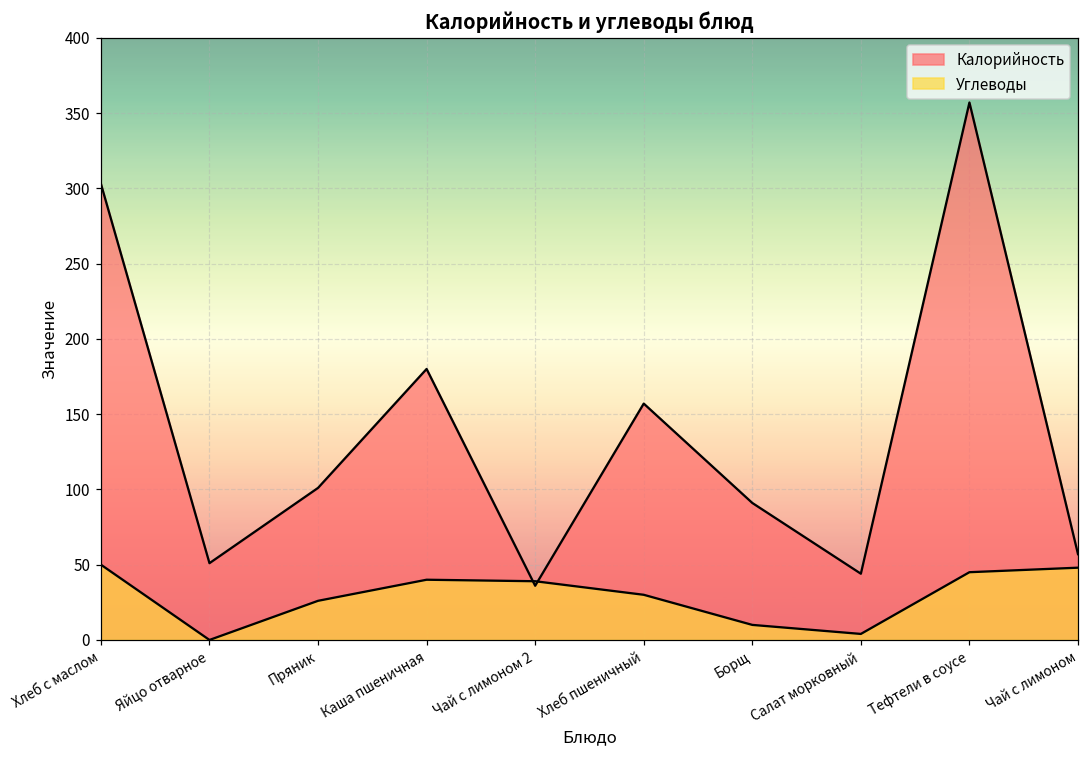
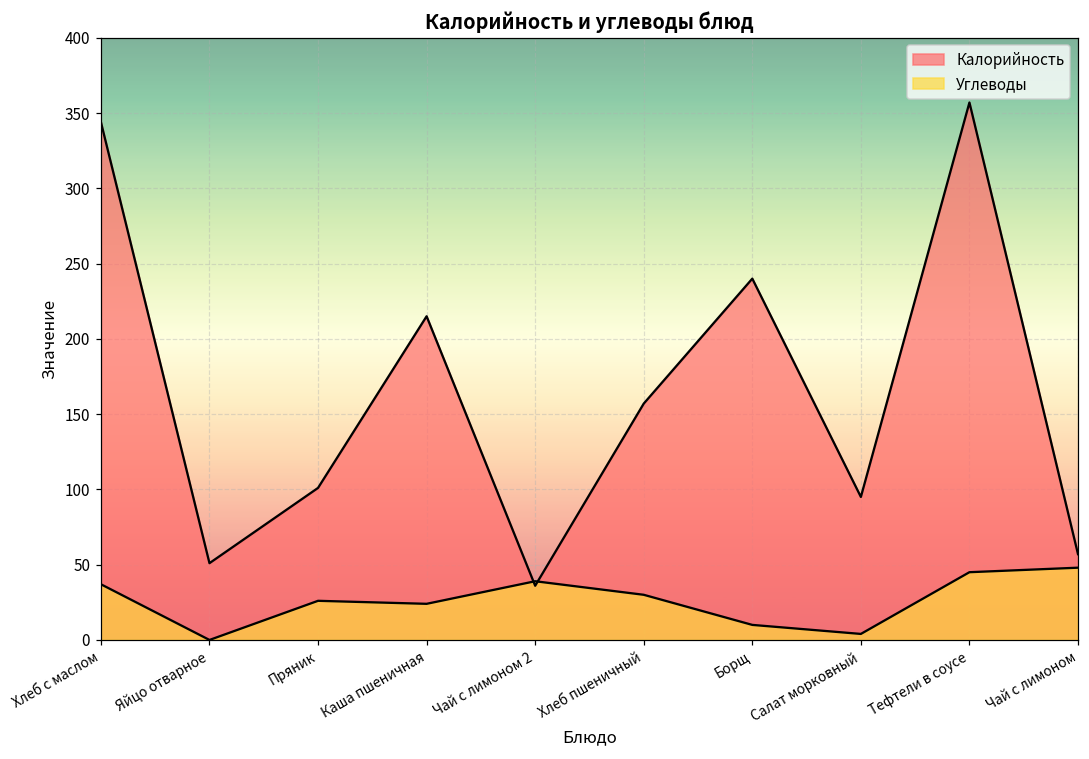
Калорийность, Хлеб с маслом: 303 -> 344
Углеводы, Хлеб с маслом: 50 -> 37
Калорийность, Каша пшеничная: 180 -> 215
Углеводы, Каша пшеничная: 40 -> 24
Калорийность, Борщ: 91 -> 240
Калорийность, Салат морковный: 44 -> 95
